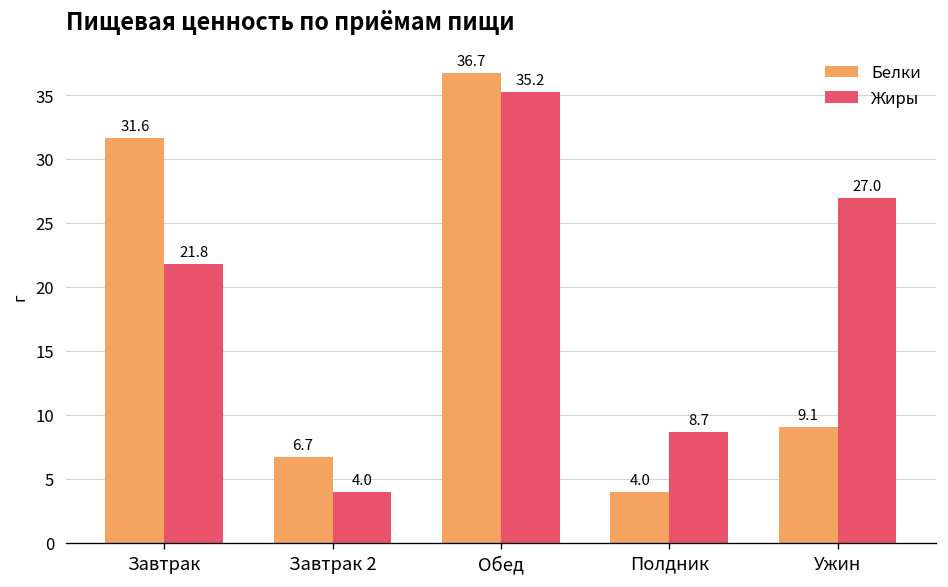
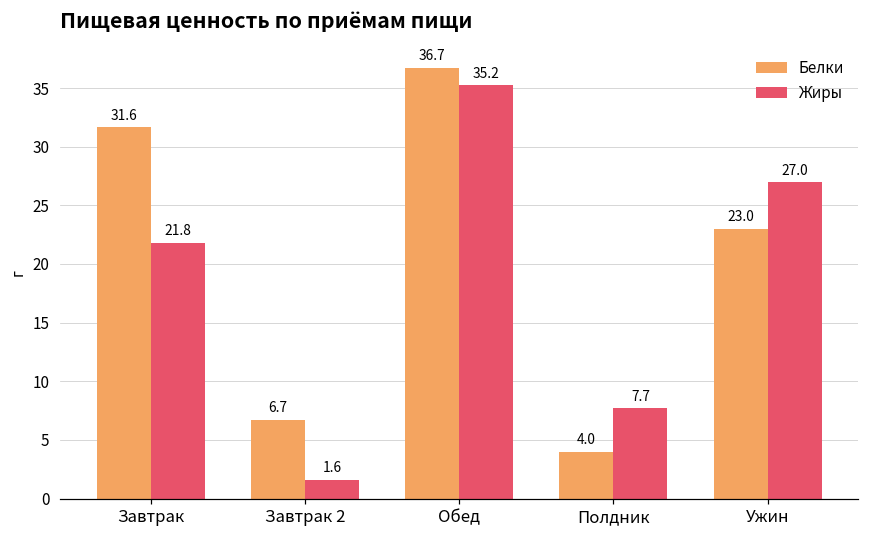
Жиры, Завтрак 2: 4.0 -> 1.6
Жиры, Полдник: 8.7 -> 7.7
Белки, Ужин: 9.1 -> 23.0
